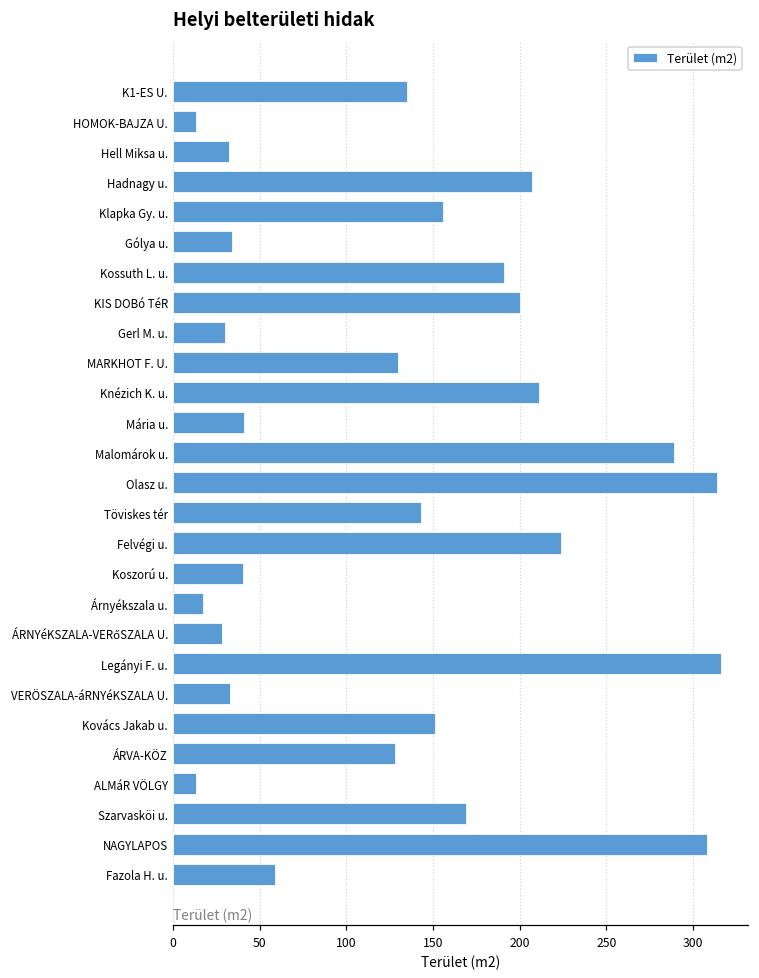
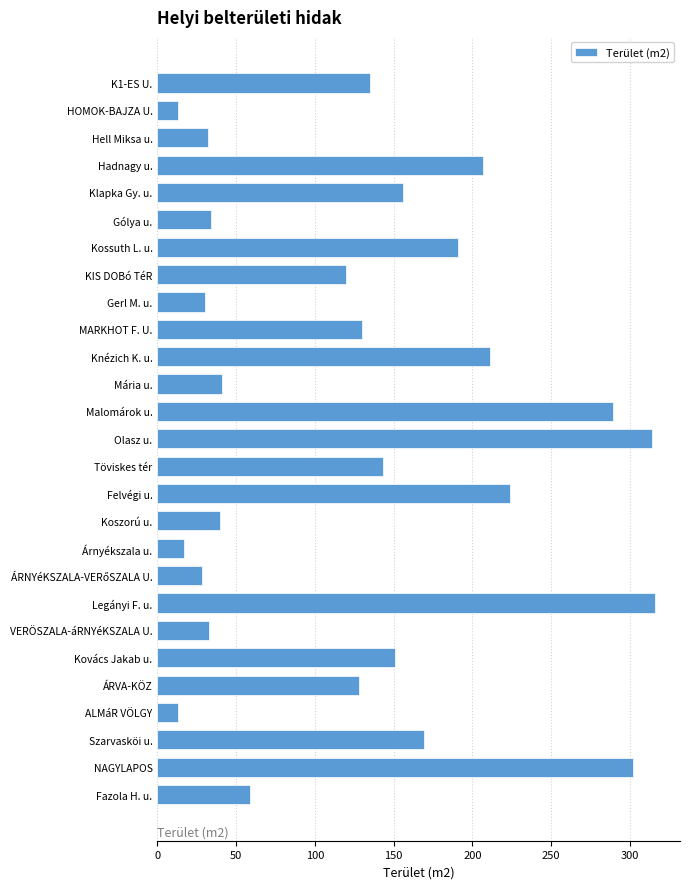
KIS DOBó TéR: 200 -> 120
NAGYLAPOS: 308 -> 302
